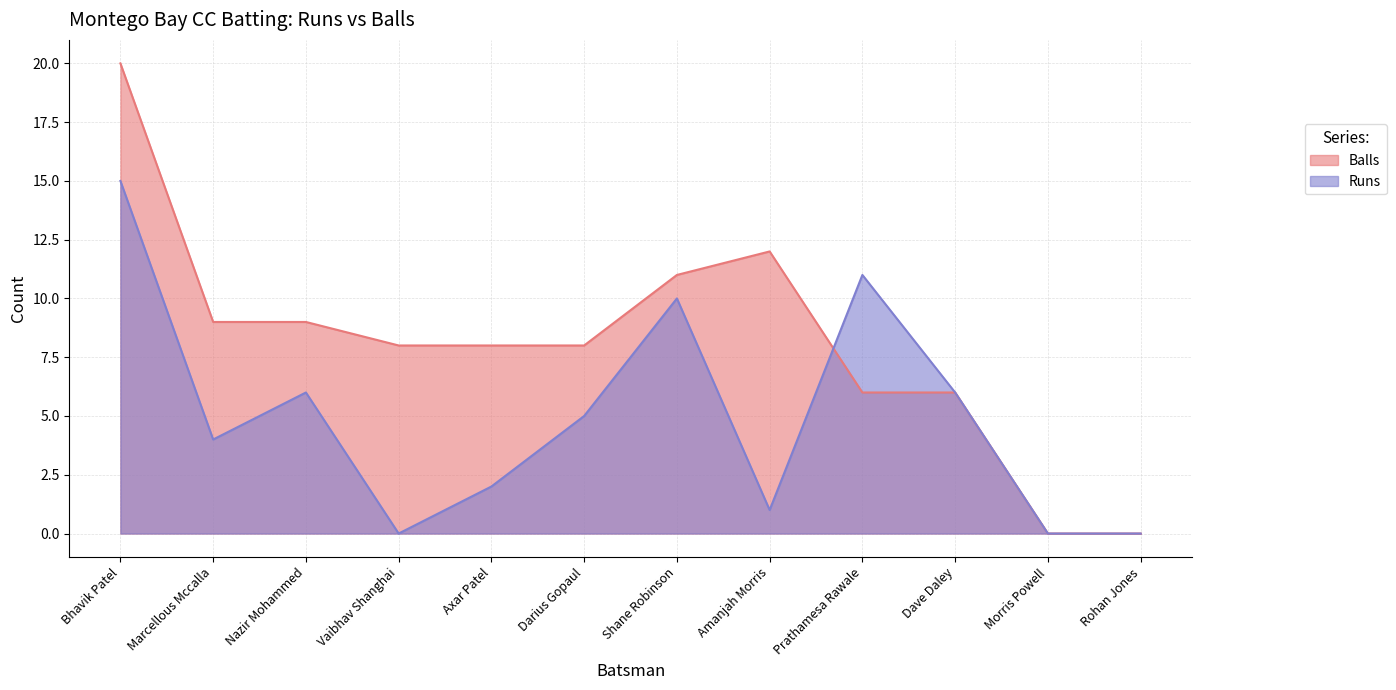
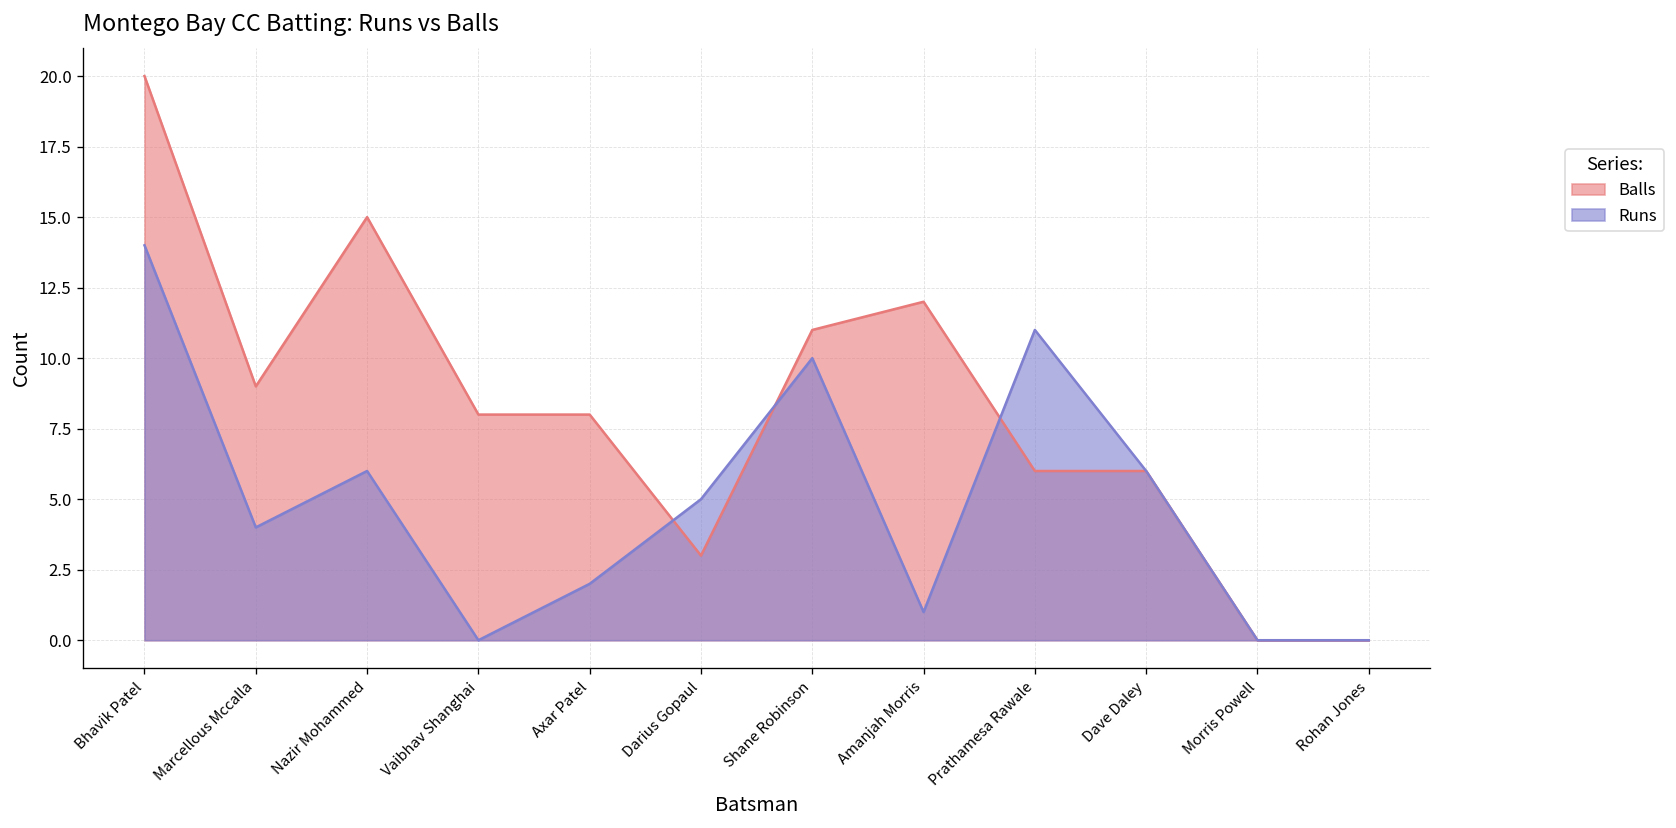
Runs, Bhavik Patel: 15 -> 14
Balls, Nazir Mohammed: 9 -> 15
Balls, Darius Gopaul: 8 -> 3
